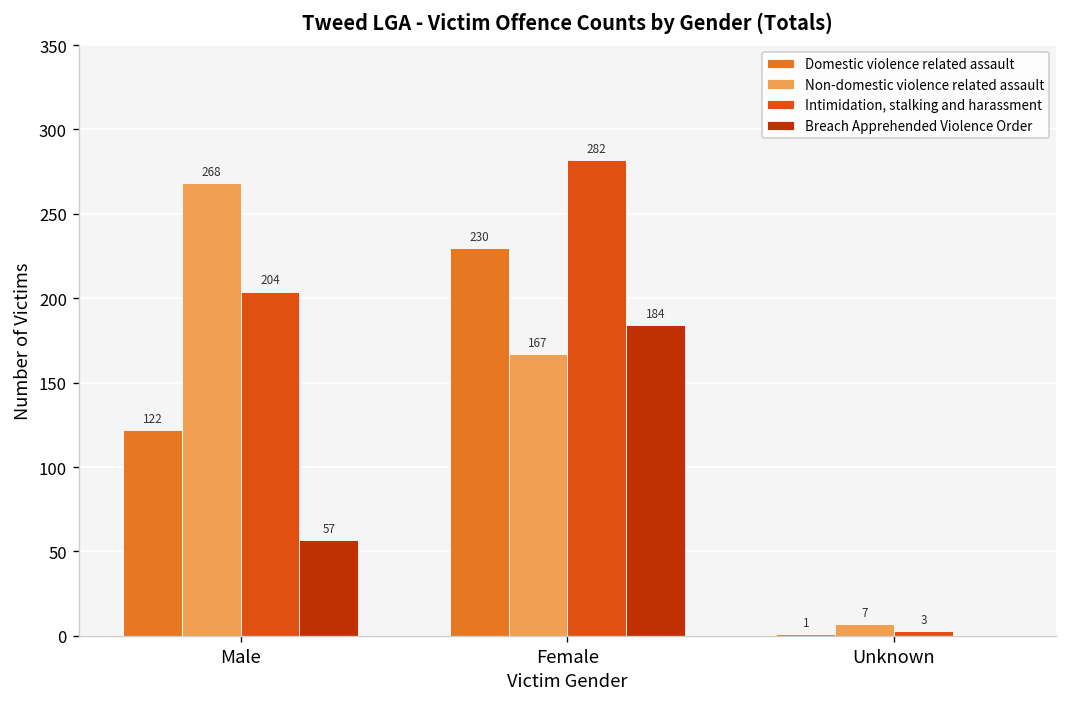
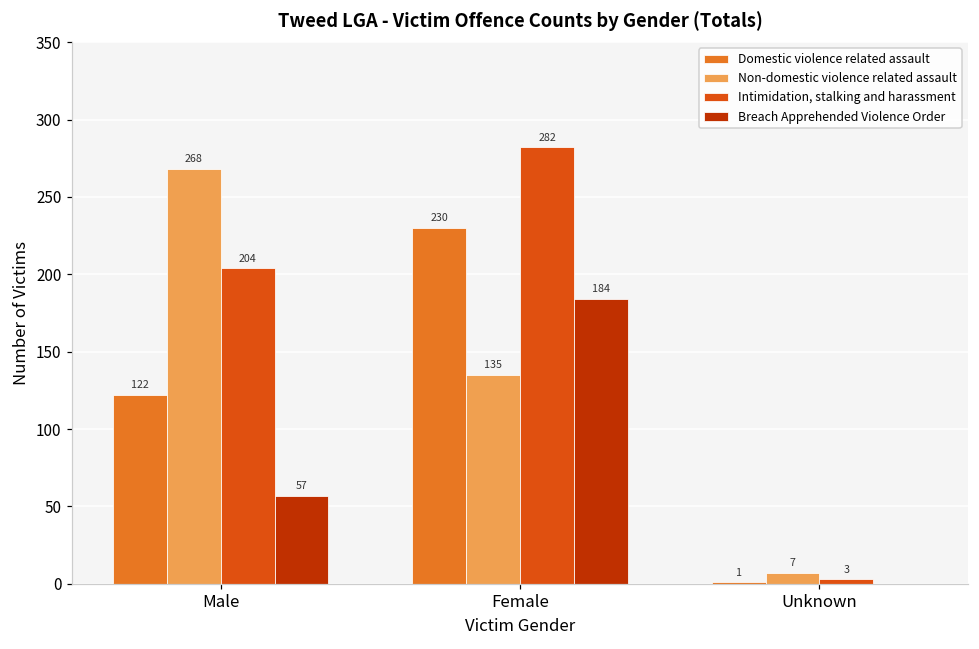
Non-domestic violence related assault, Female: 167 -> 135
